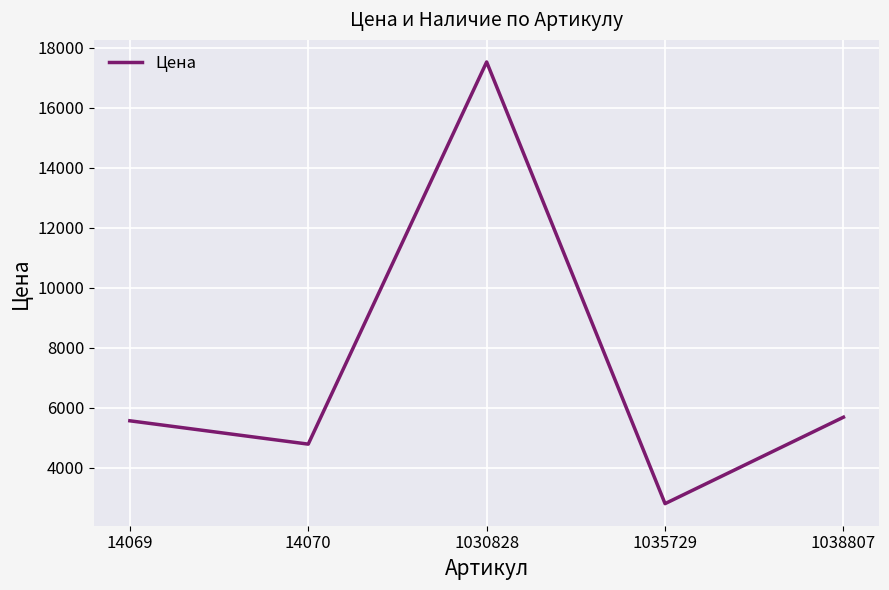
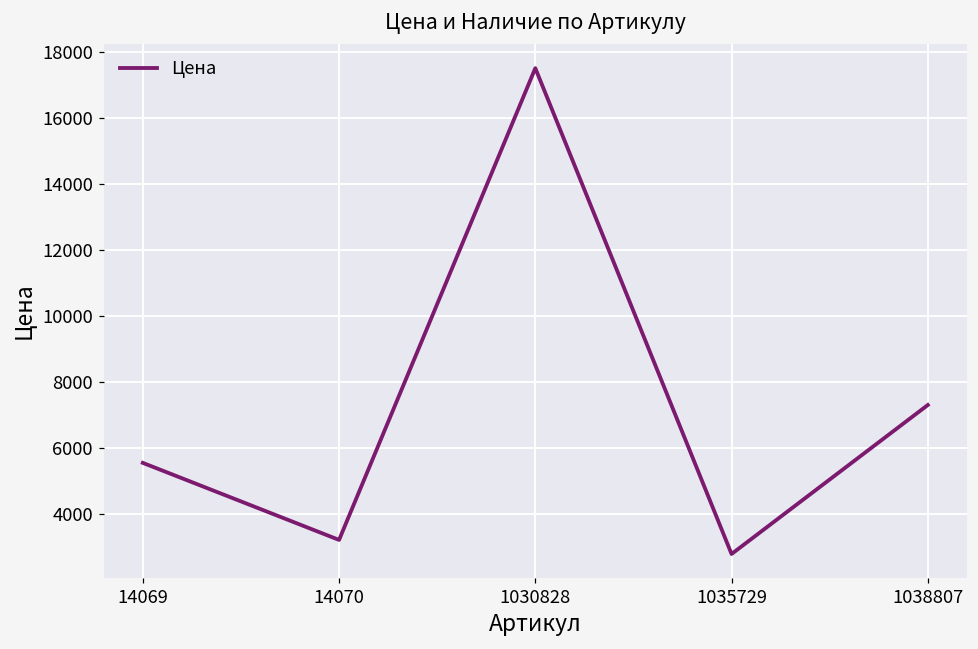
14070: 4800 -> 3200
1038807: 5700 -> 7300
